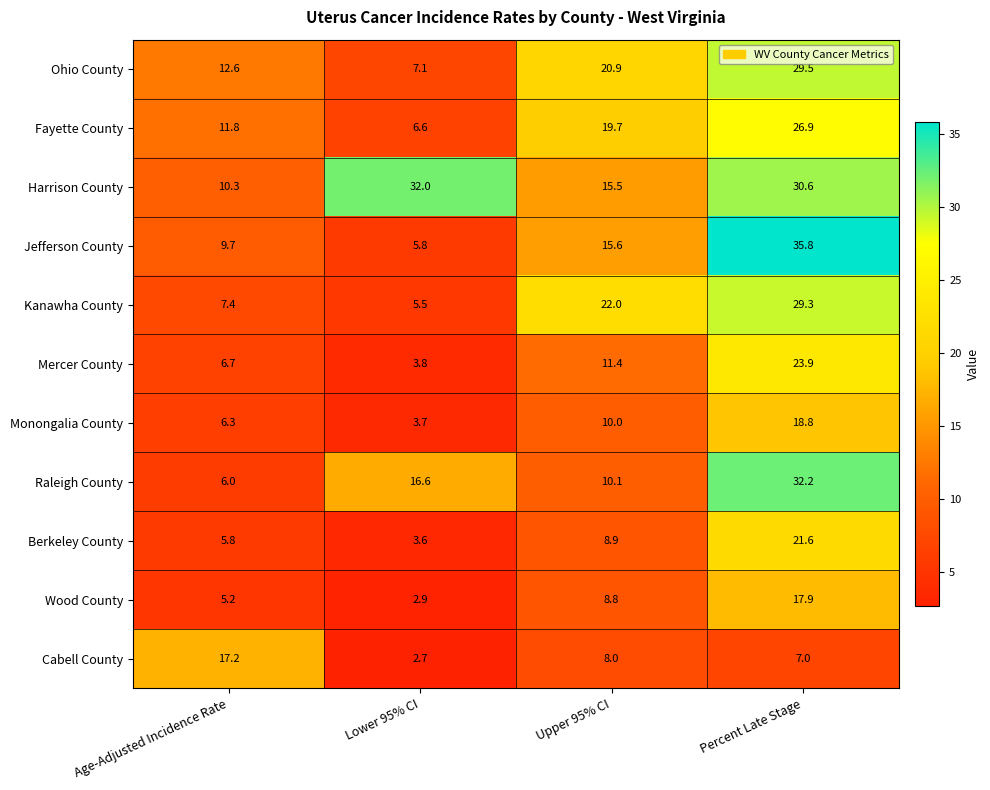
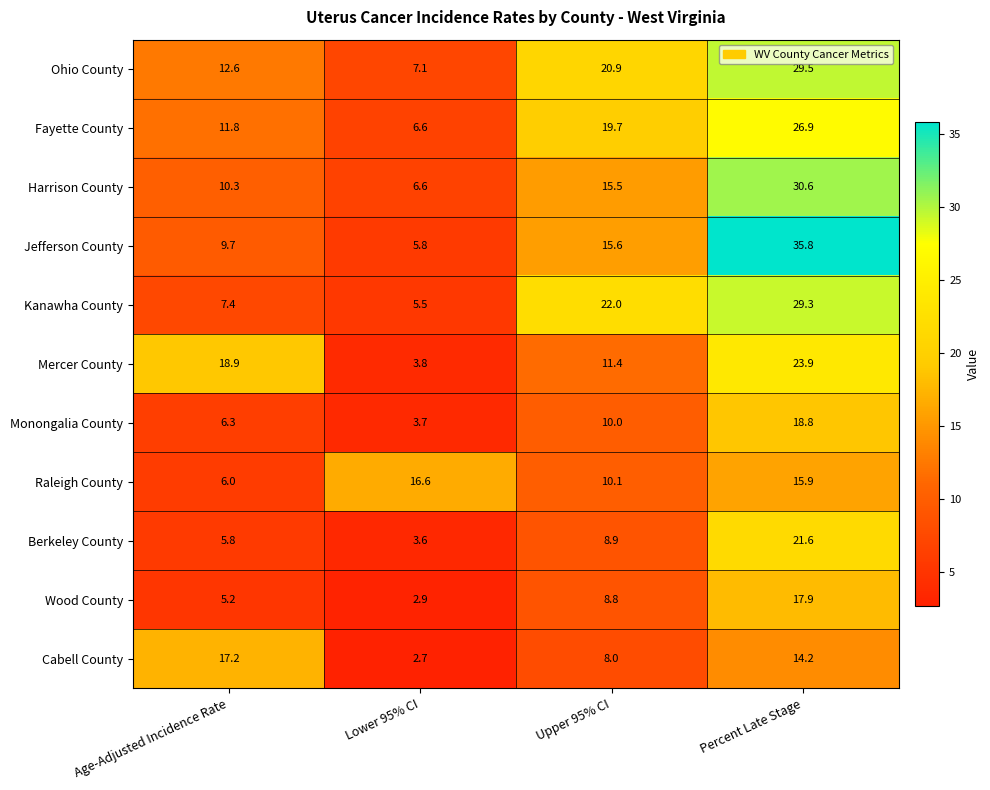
Harrison County, Lower 95% CI: 32.0 -> 6.6
Mercer County, Age-Adjusted Incidence Rate: 6.7 -> 18.9
Raleigh County, Percent Late Stage: 32.2 -> 15.9
Cabell County, Percent Late Stage: 7.0 -> 14.2
